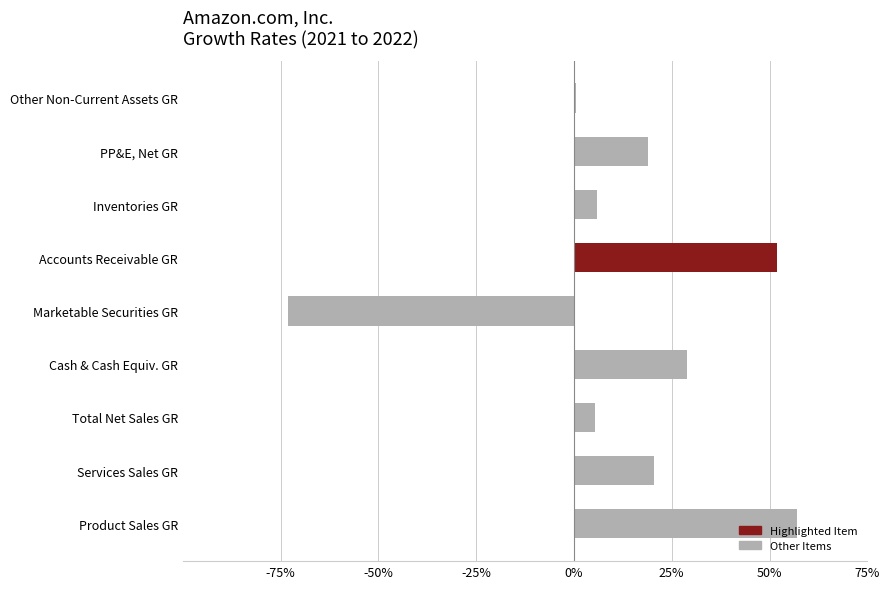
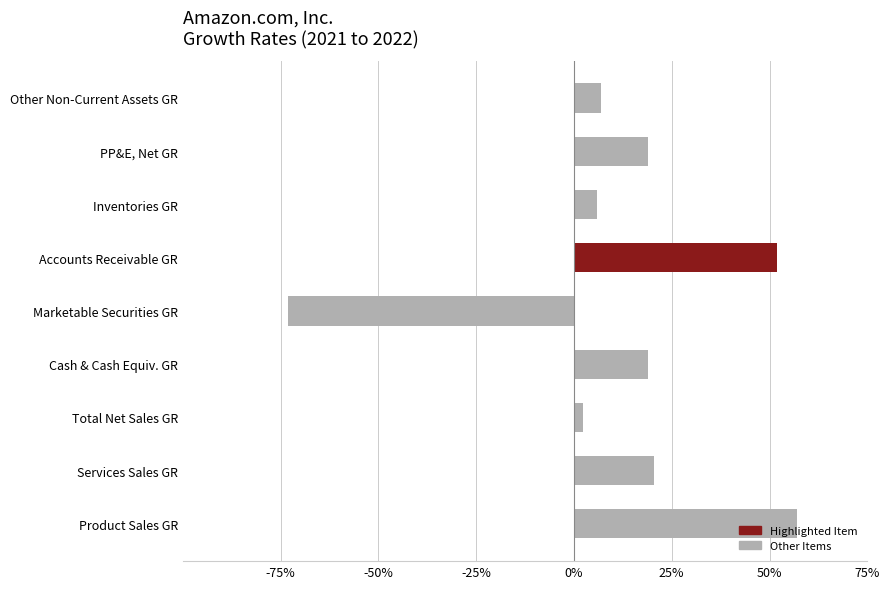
Other Non-Current Assets GR: 0% -> 7%
Cash & Cash Equiv. GR: 29% -> 19%
Total Net Sales GR: 5% -> 2%
